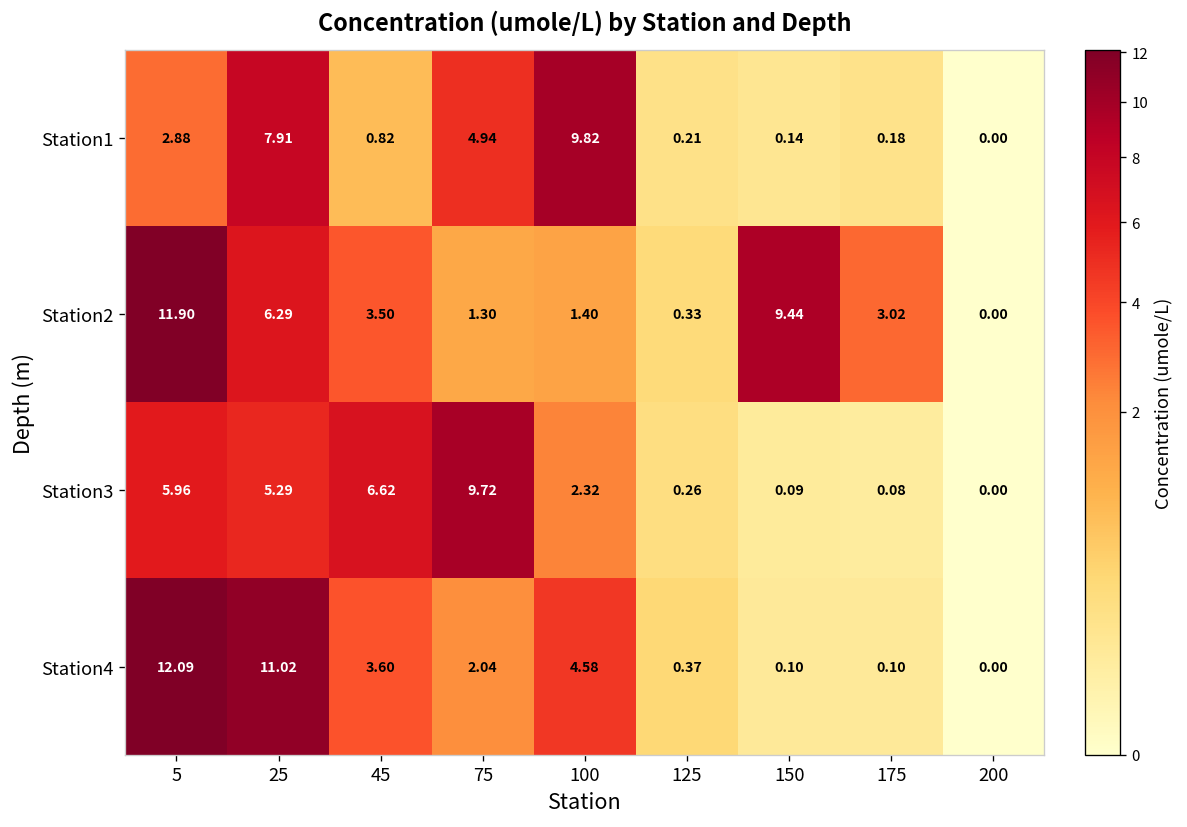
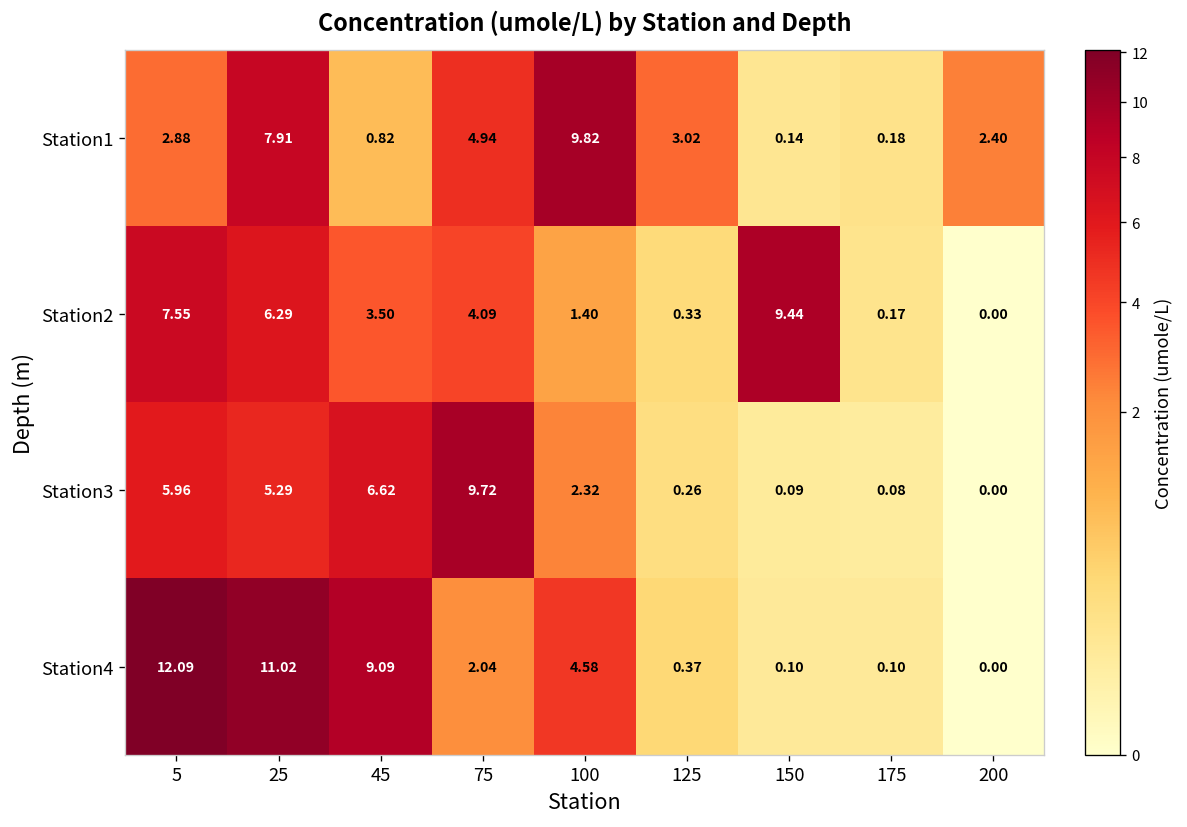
Station1, 125: 0.21 -> 3.02
Station1, 200: 0.00 -> 2.40
Station2, 5: 11.90 -> 7.55
Station2, 75: 1.30 -> 4.09
Station2, 175: 3.02 -> 0.17
Station4, 45: 3.60 -> 9.09
